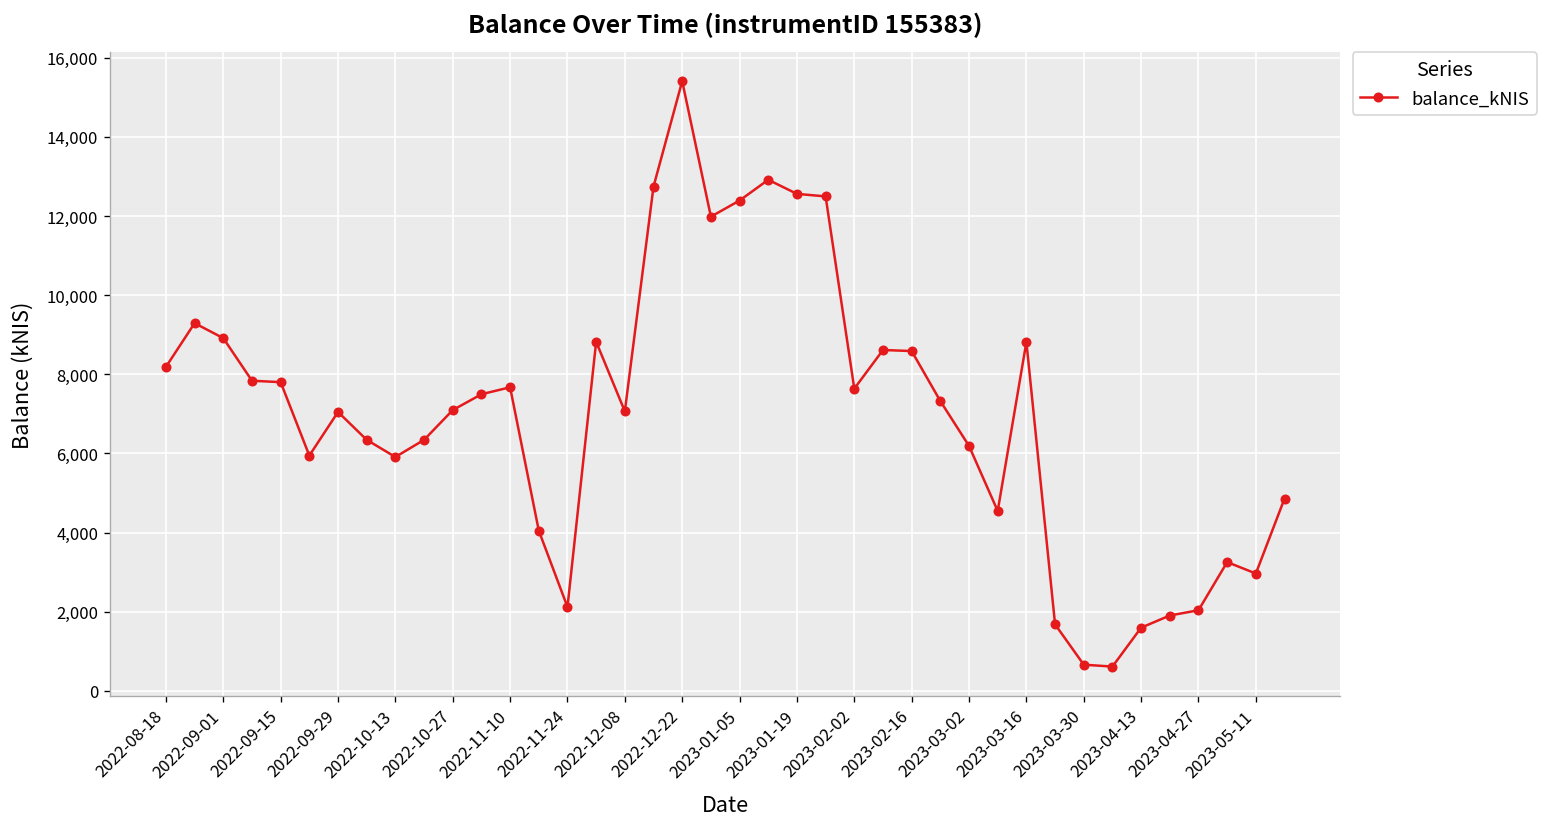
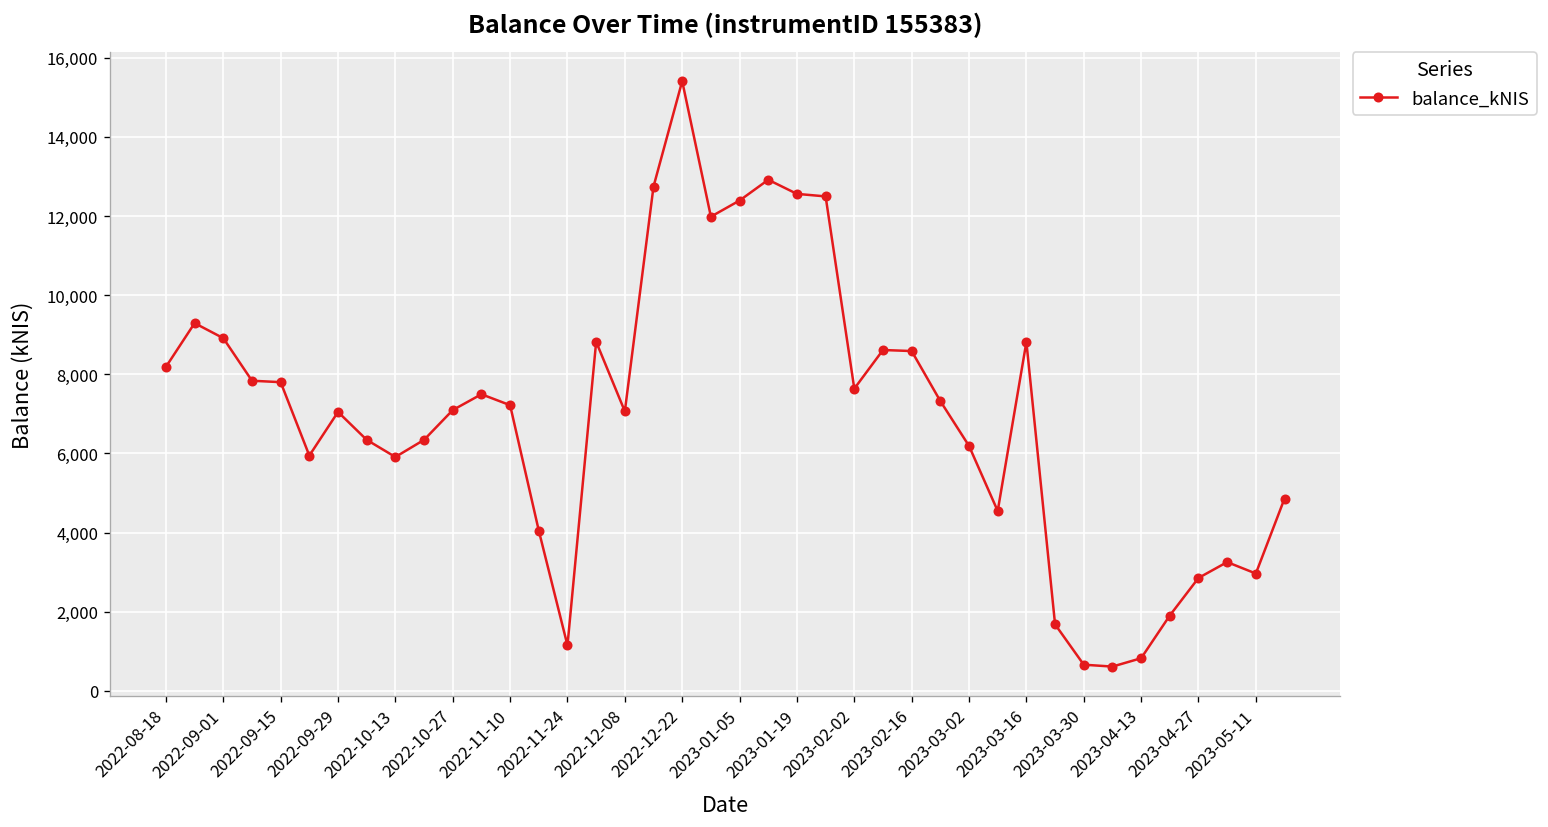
2022-11-10: 7,700 -> 7,200
2022-11-24: 2,100 -> 1,100
2023-04-13: 1,600 -> 800
2023-04-27: 2,000 -> 2,900
